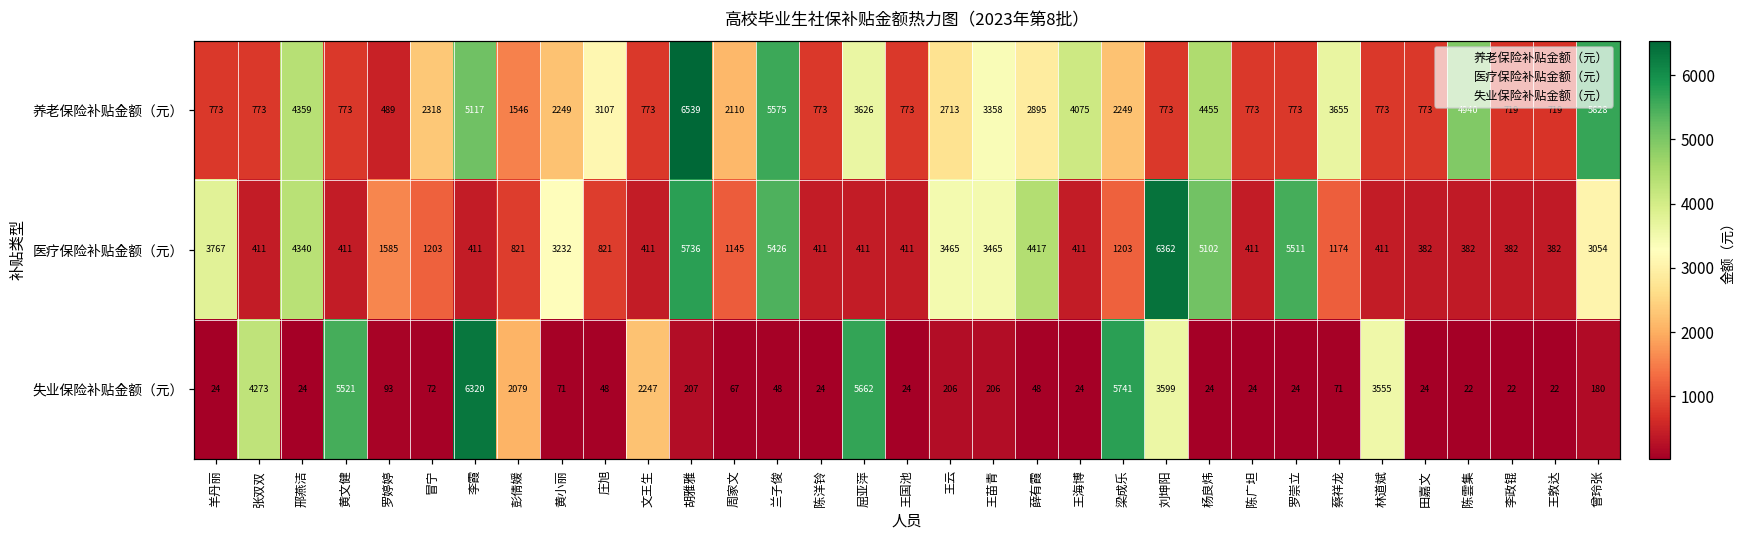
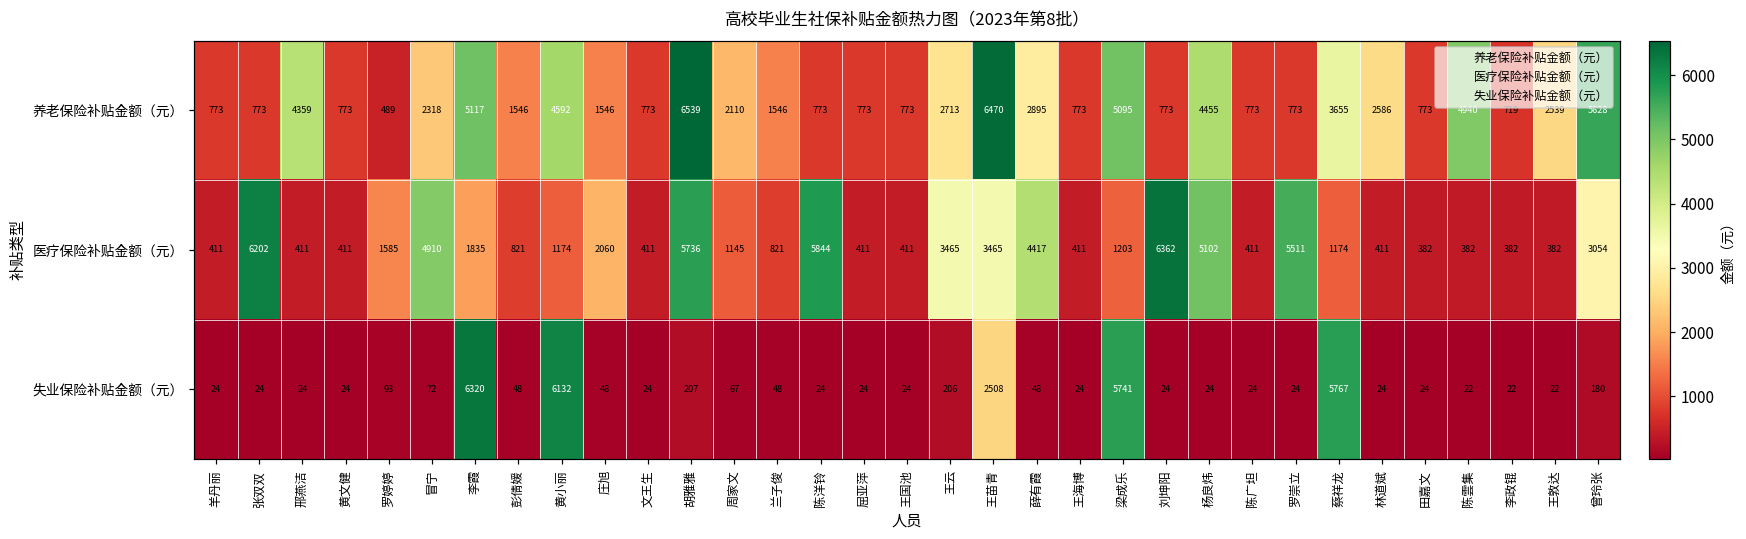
养老保险补贴金额（元）, 黄小丽: 2249 -> 4592
养老保险补贴金额（元）, 庄旭: 3107 -> 1546
养老保险补贴金额（元）, 兰子俊: 5575 -> 1546
养老保险补贴金额（元）, 屈亚萍: 3626 -> 773
养老保险补贴金额（元）, 王苗青: 3358 -> 6470
养老保险补贴金额（元）, 王海博: 4075 -> 773
养老保险补贴金额（元）, 梁成乐: 2249 -> 5095
养老保险补贴金额（元）, 林道斌: 773 -> 2586
养老保险补贴金额（元）, 王敦达: 719 -> 2539
医疗保险补贴金额（元）, 羊丹丽: 3767 -> 411
医疗保险补贴金额（元）, 张双双: 411 -> 6202
医疗保险补贴金额（元）, 邢燕洁: 4340 -> 411
医疗保险补贴金额（元）, 冒宁: 1203 -> 4910
医疗保险补贴金额（元）, 李霞: 411 -> 1835
医疗保险补贴金额（元）, 黄小丽: 3232 -> 1174
医疗保险补贴金额（元）, 庄旭: 821 -> 2060
医疗保险补贴金额（元）, 兰子俊: 5426 -> 821
医疗保险补贴金额（元）, 陈洋铃: 411 -> 5844
失业保险补贴金额（元）, 张双双: 4273 -> 24
失业保险补贴金额（元）, 黄文健: 5521 -> 24
失业保险补贴金额（元）, 彭倩媛: 2079 -> 48
失业保险补贴金额（元）, 黄小丽: 71 -> 6132
失业保险补贴金额（元）, 文王生: 2247 -> 24
失业保险补贴金额（元）, 屈亚萍: 5662 -> 24
失业保险补贴金额（元）, 王苗青: 206 -> 2508
失业保险补贴金额（元）, 刘坤阳: 3599 -> 24
失业保险补贴金额（元）, 蔡祥龙: 71 -> 5767
失业保险补贴金额（元）, 林道斌: 3555 -> 24
